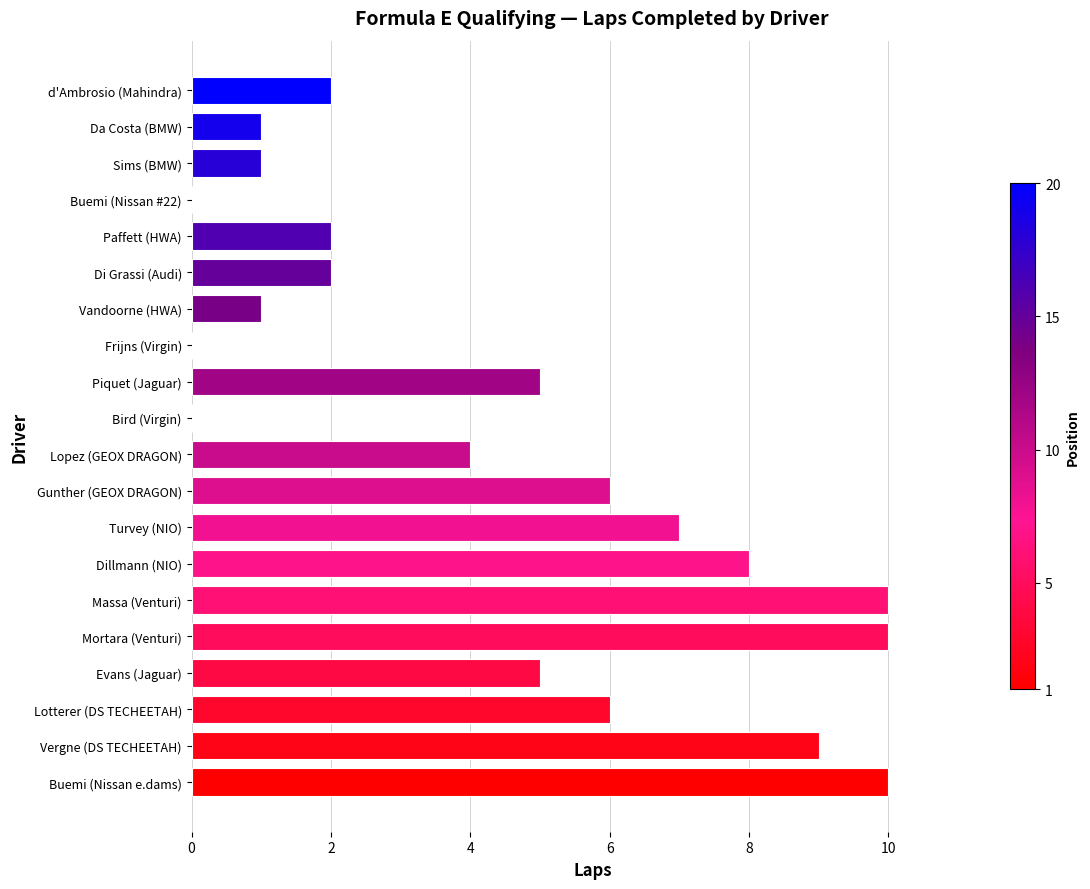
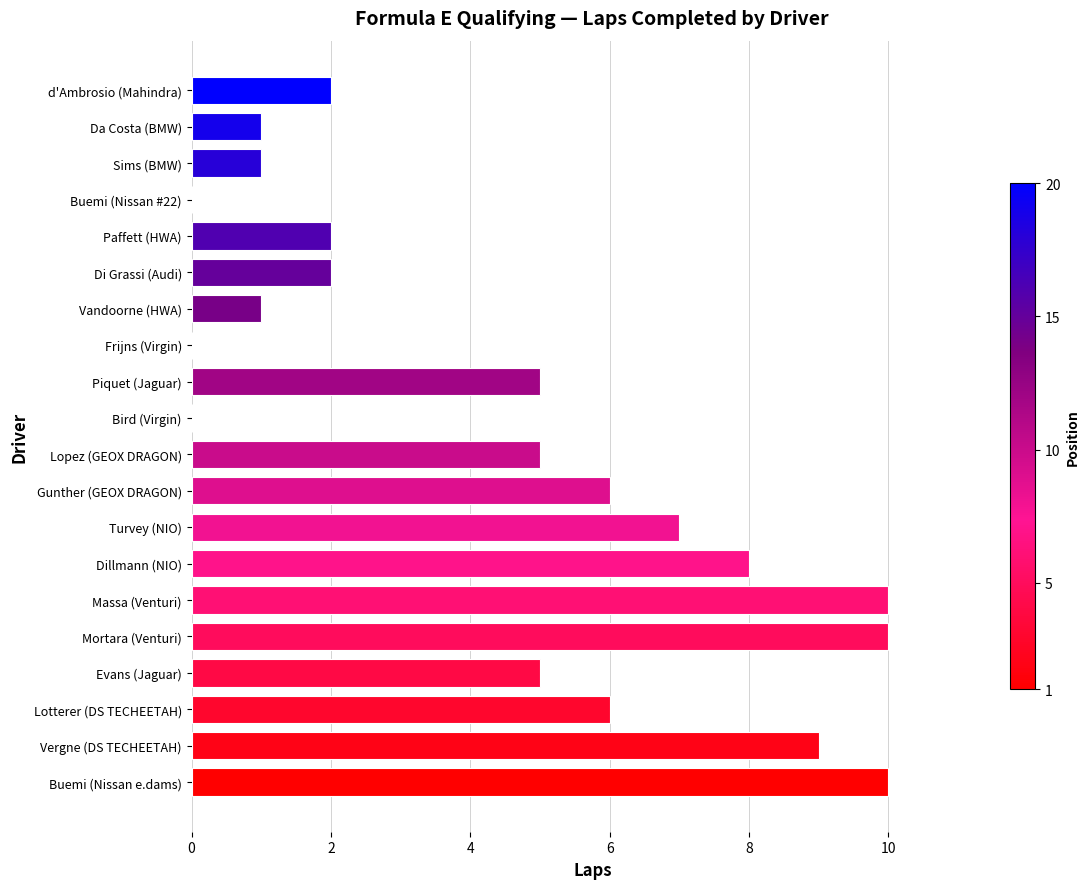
Lopez (GEOX DRAGON): 4 -> 5
